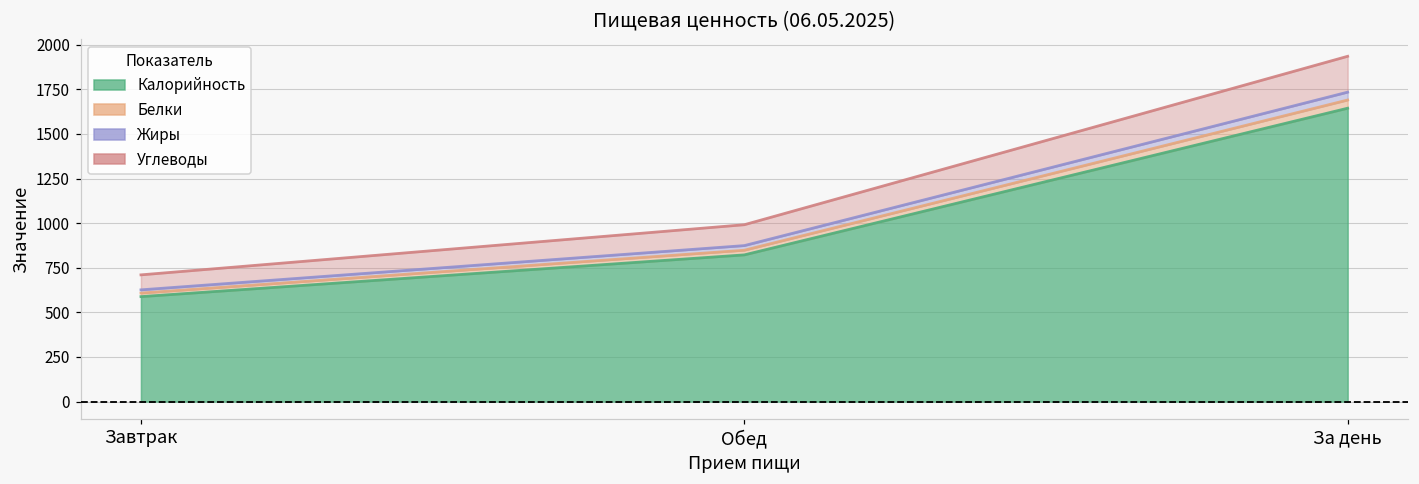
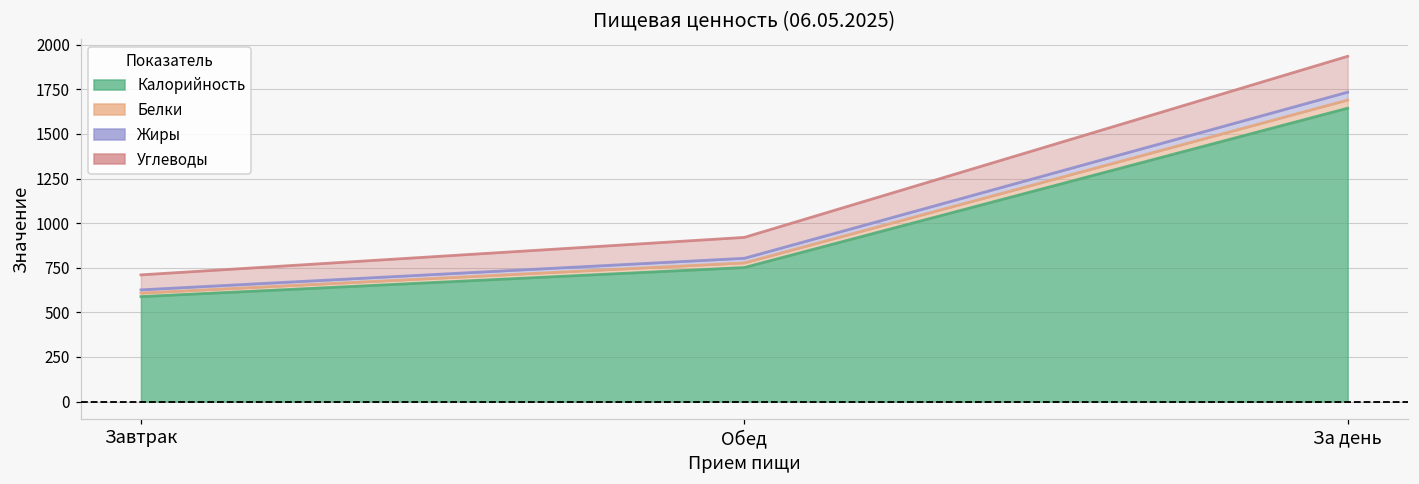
Калорийность, Обед: 820 -> 750
